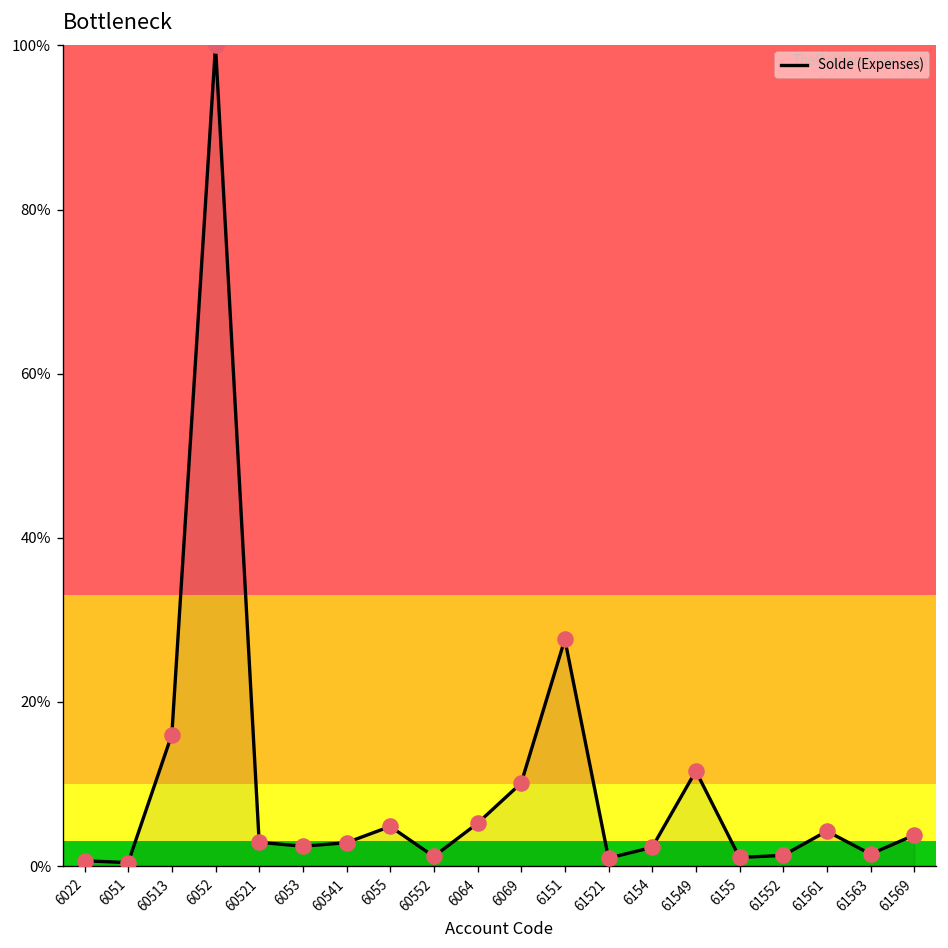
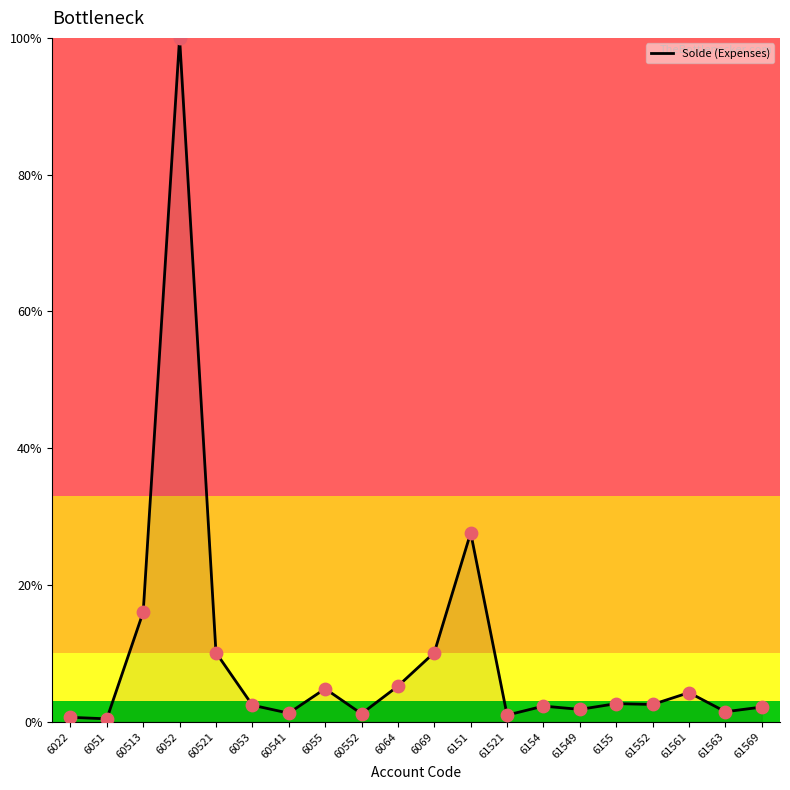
60521: 3% -> 10%
60541: 3% -> 1%
61549: 12% -> 2%
6155: 1% -> 3%
61552: 1% -> 3%
61569: 4% -> 2%
